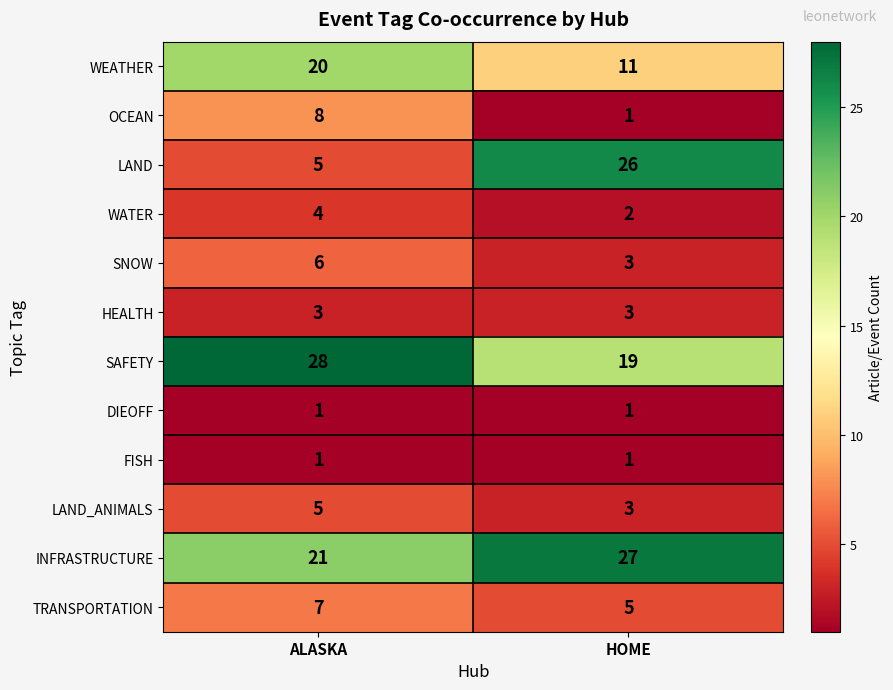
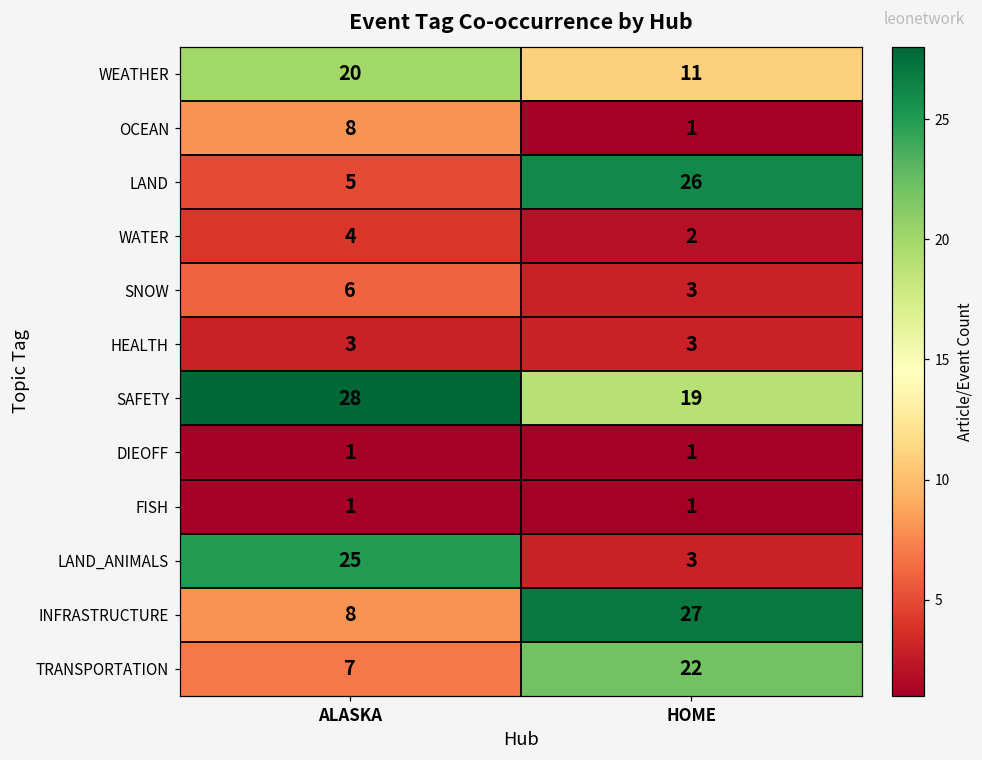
LAND_ANIMALS, ALASKA: 5 -> 25
INFRASTRUCTURE, ALASKA: 21 -> 8
TRANSPORTATION, HOME: 5 -> 22
